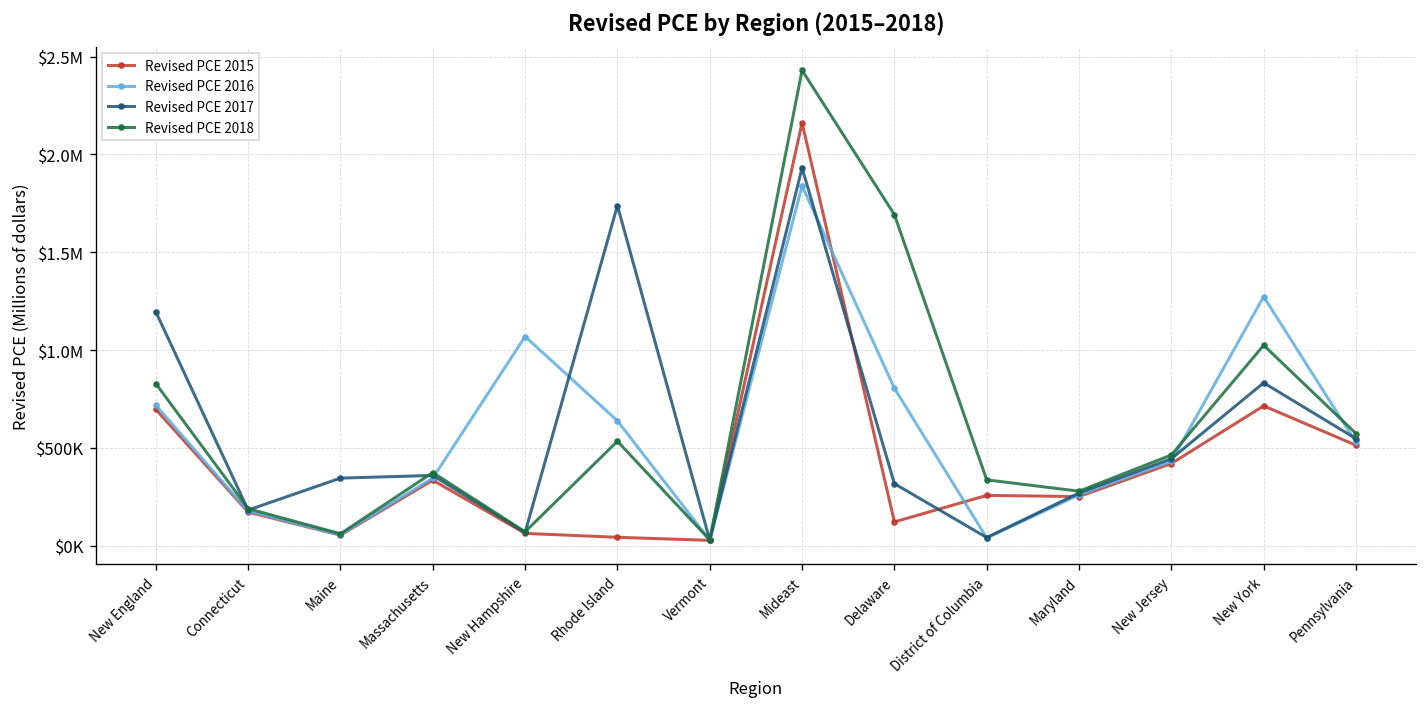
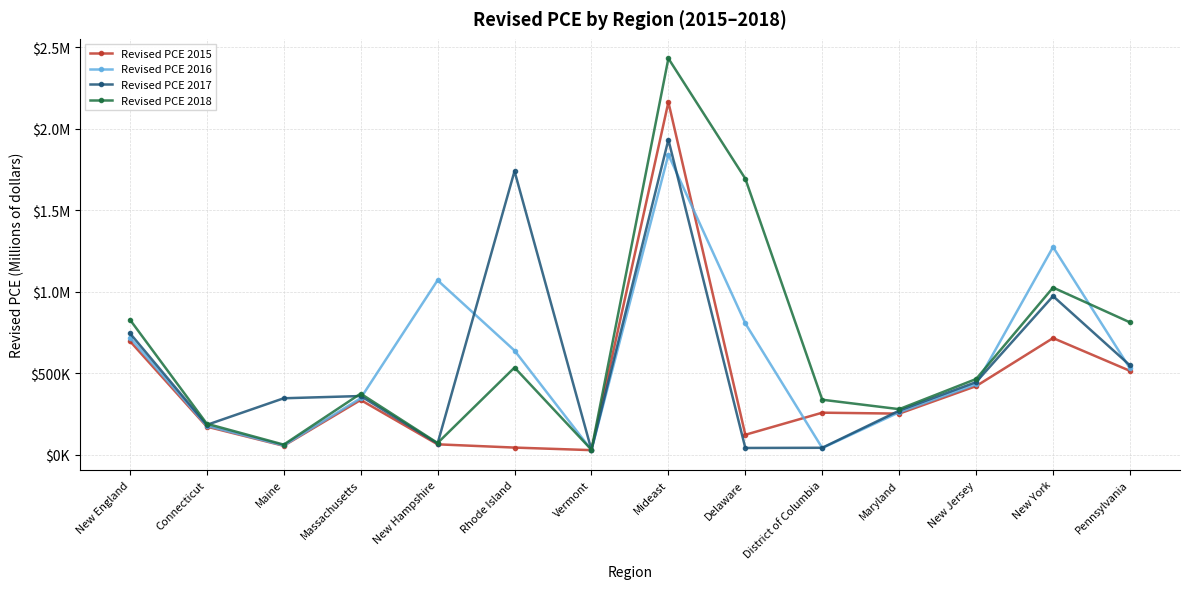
Revised PCE 2017, New England: $1200000 -> $750000
Revised PCE 2017, Delaware: $320000 -> $40000
Revised PCE 2017, New York: $830000 -> $970000
Revised PCE 2018, Pennsylvania: $570000 -> $810000
